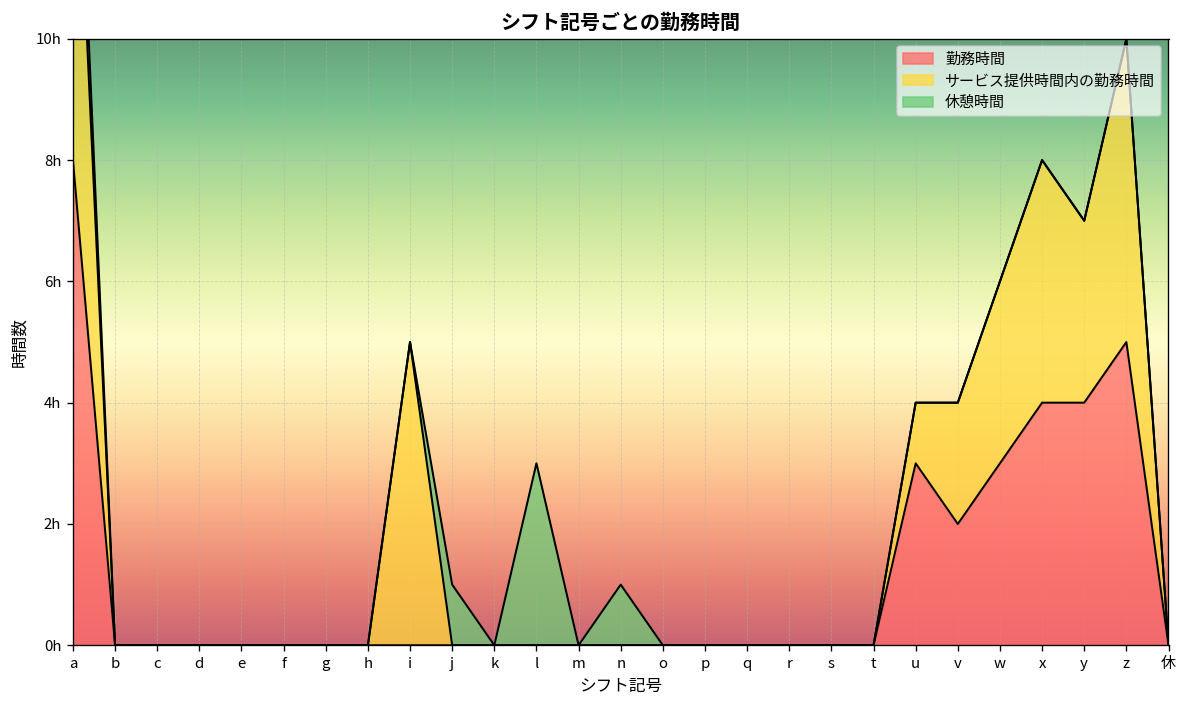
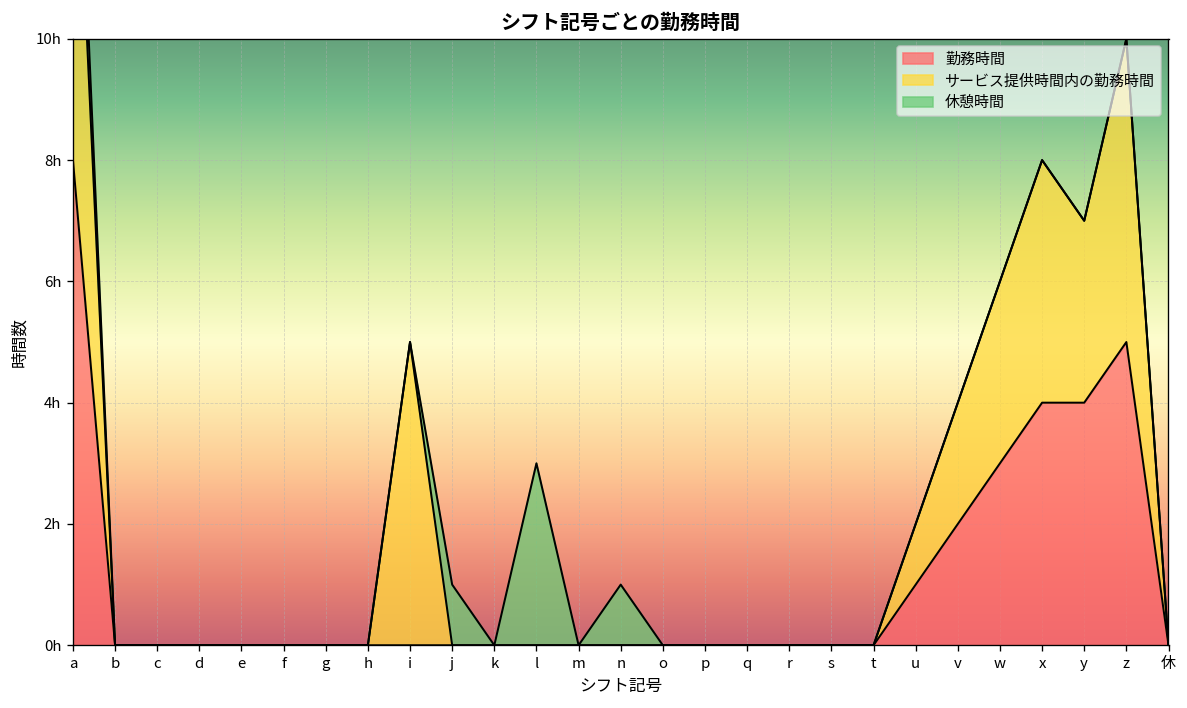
勤務時間, u: 3h -> 1h
